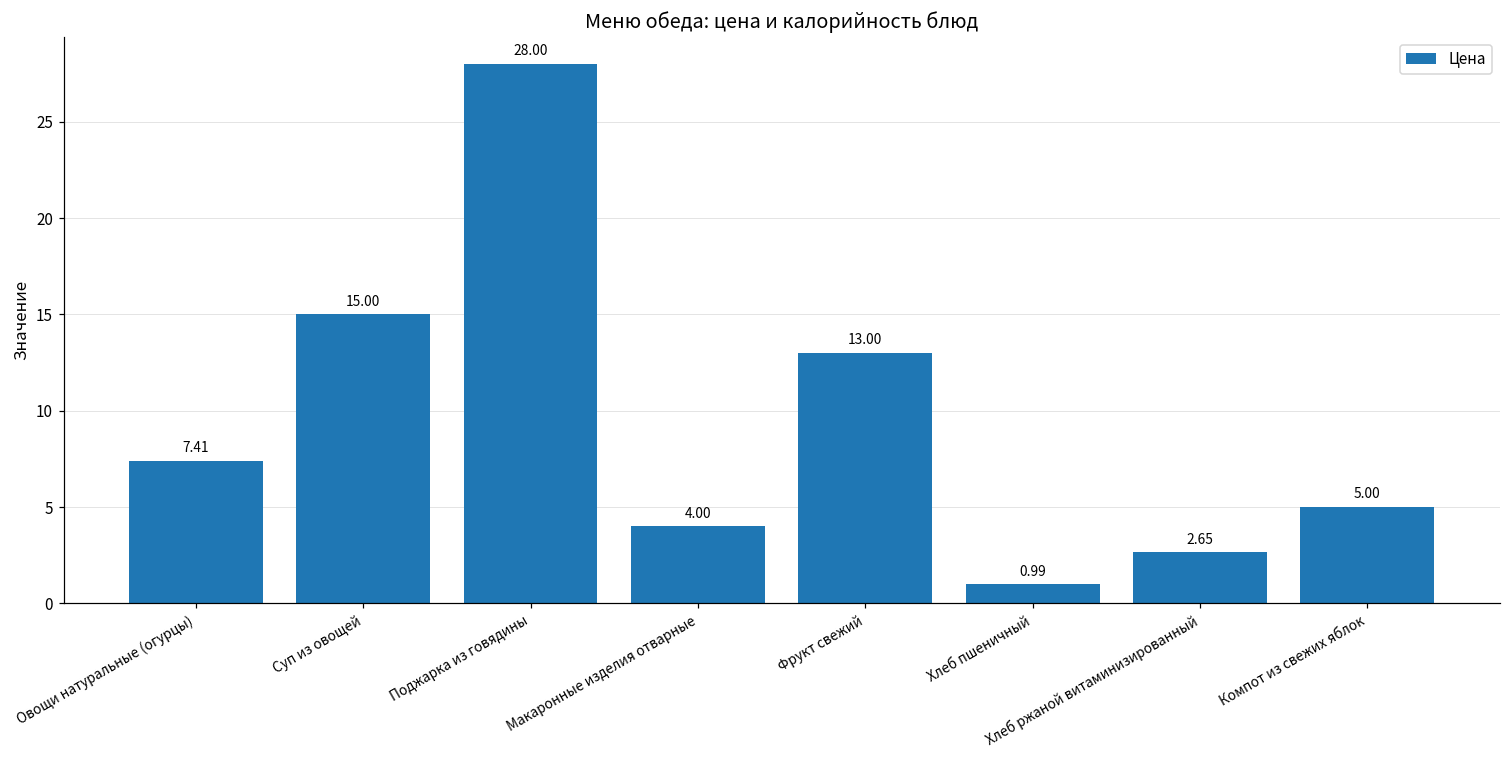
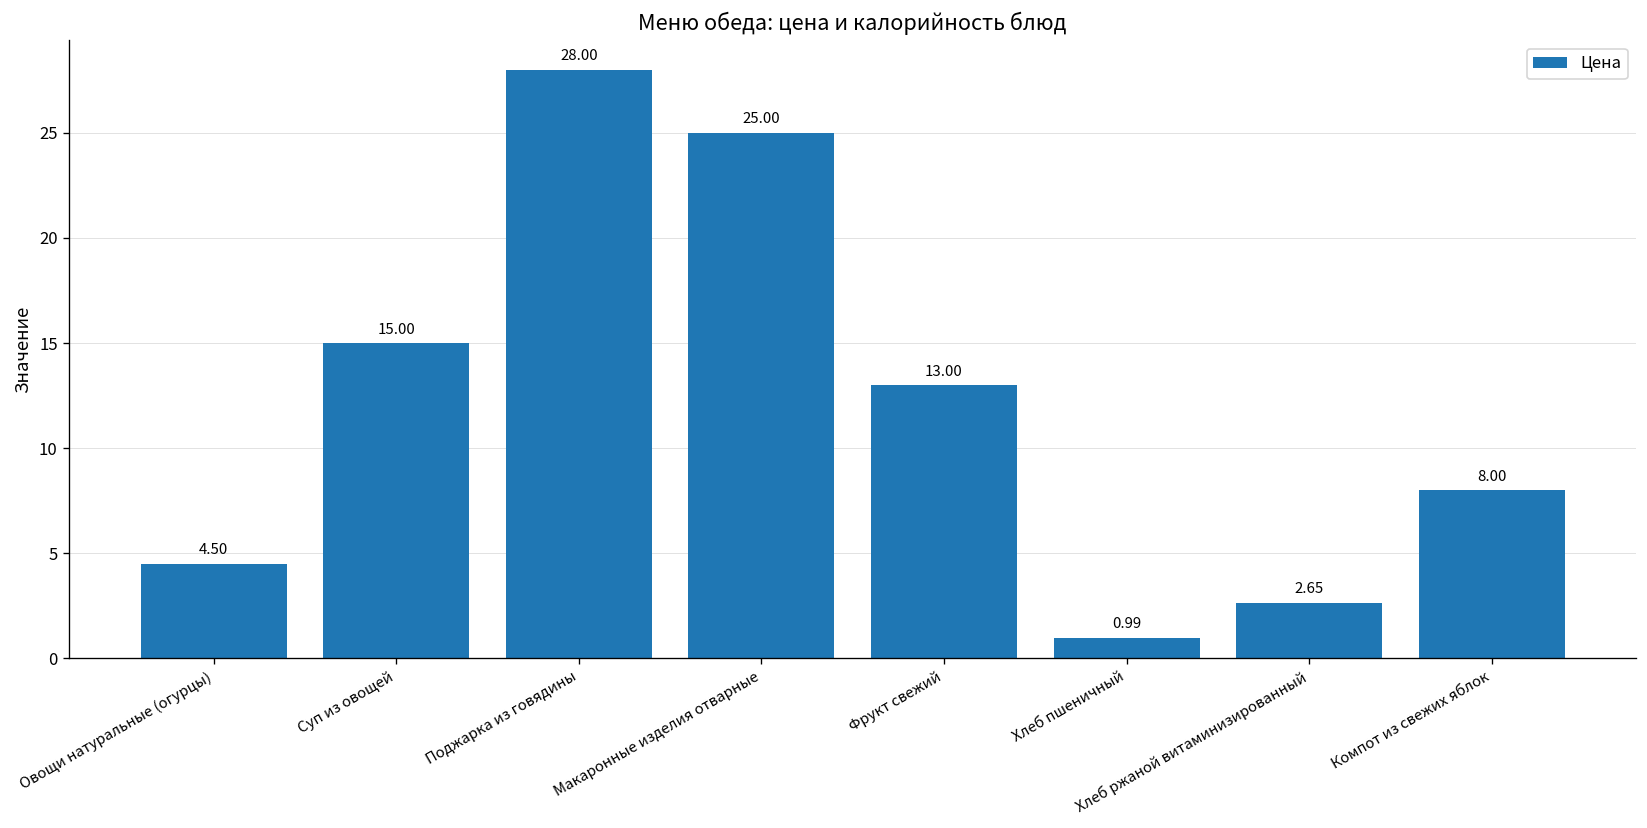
Овощи натуральные (огурцы): 7.41 -> 4.50
Макаронные изделия отварные: 4.00 -> 25.00
Компот из свежих яблок: 5.00 -> 8.00
